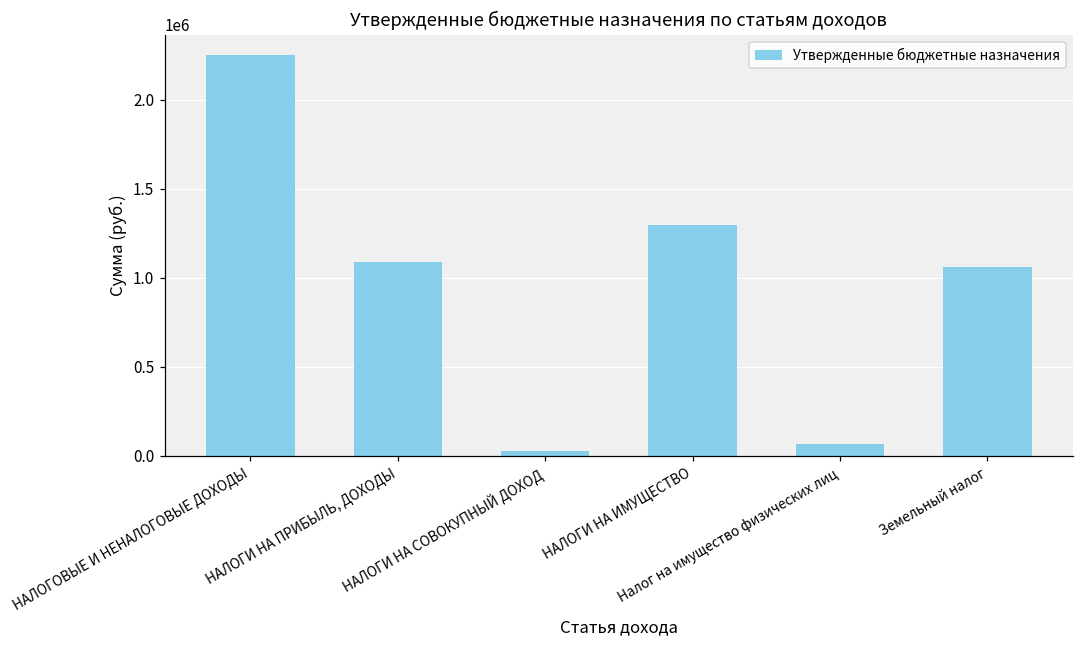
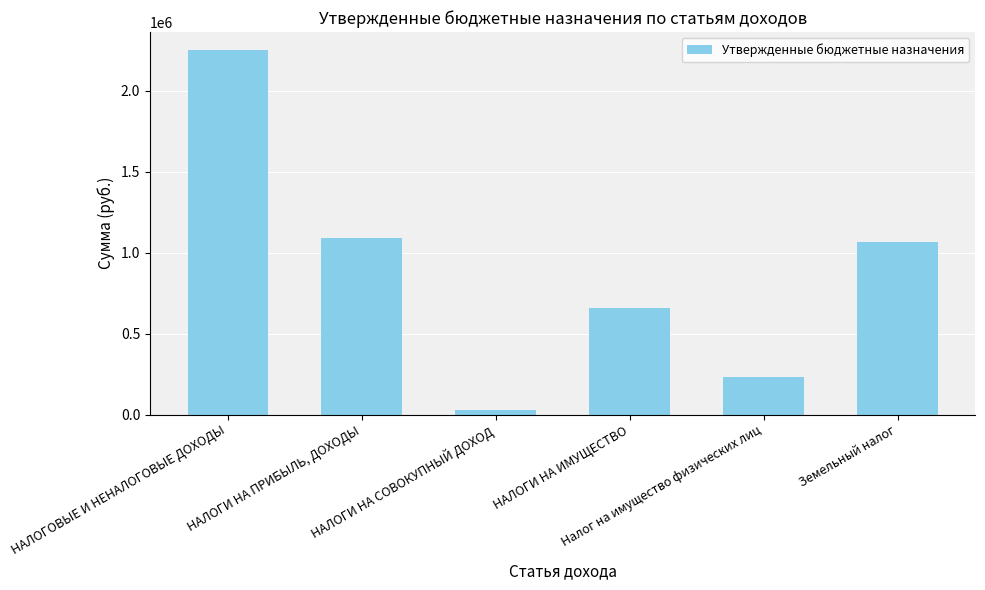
НАЛОГИ НА ИМУЩЕСТВО: 1300000 -> 660000
Налог на имущество физических лиц: 70000 -> 230000
